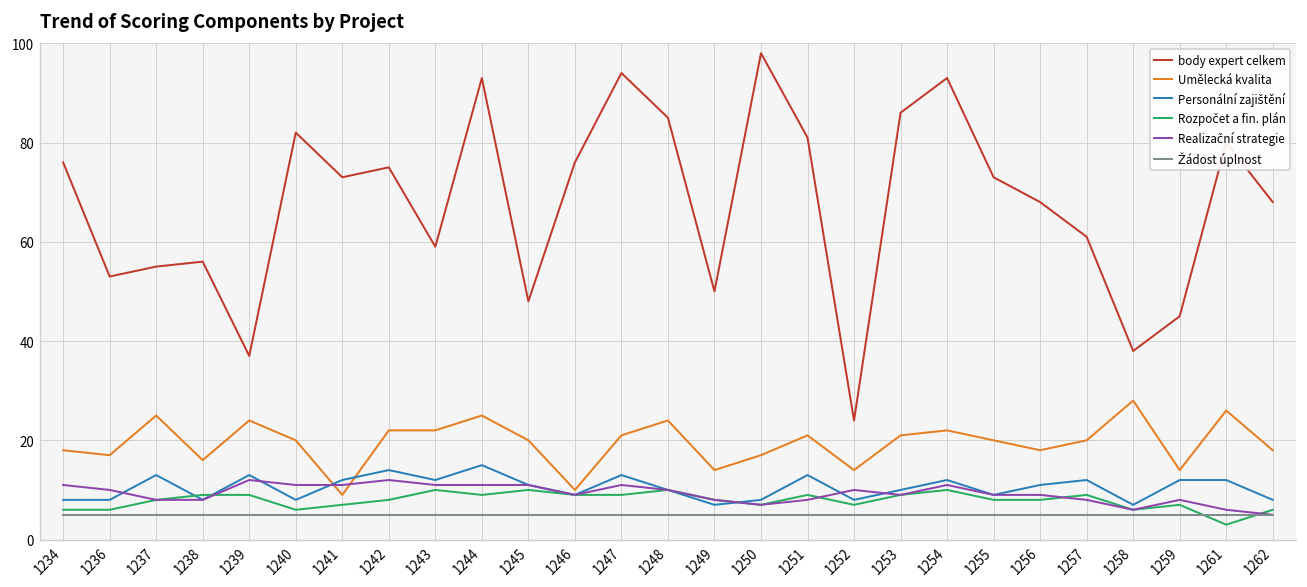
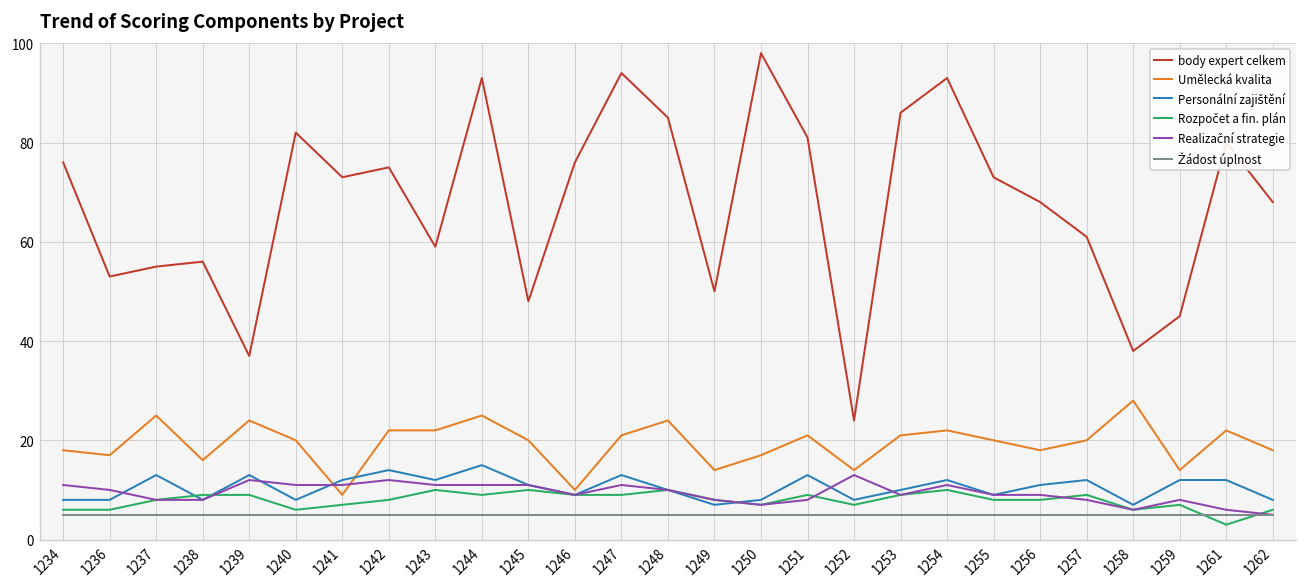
Realizační strategie, 1252: 10 -> 13
Umělecká kvalita, 1261: 26 -> 22
